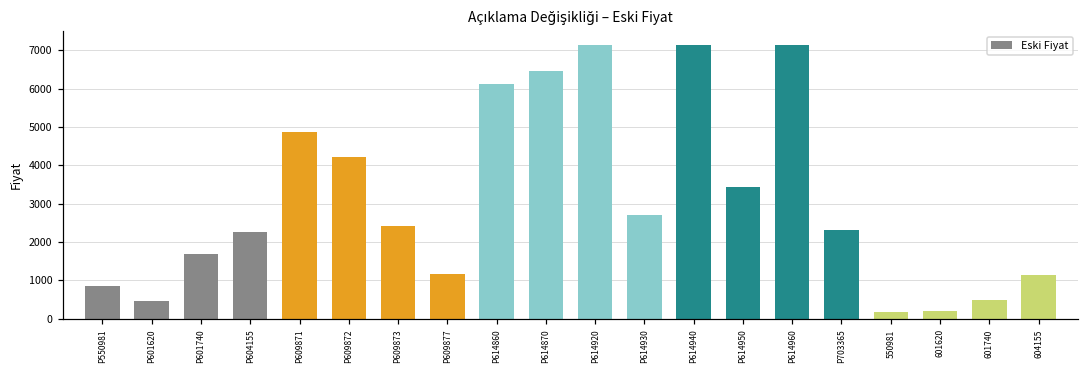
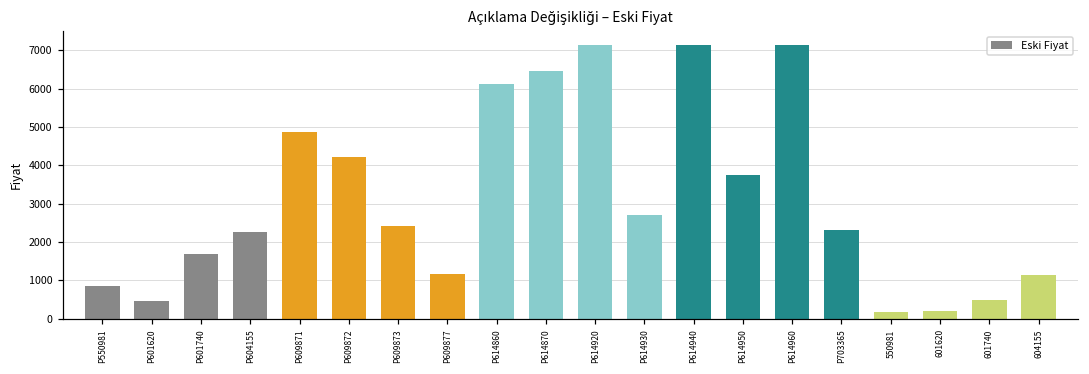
P614950: 3400 -> 3800
